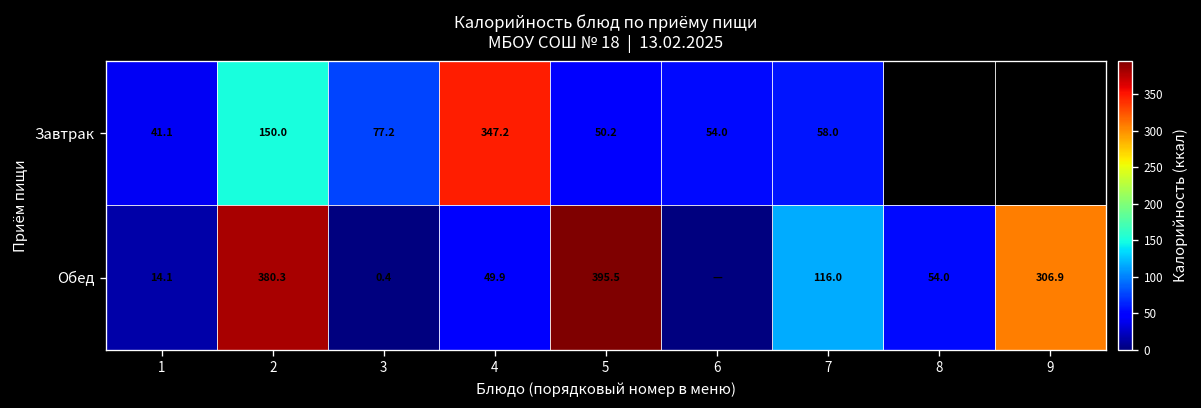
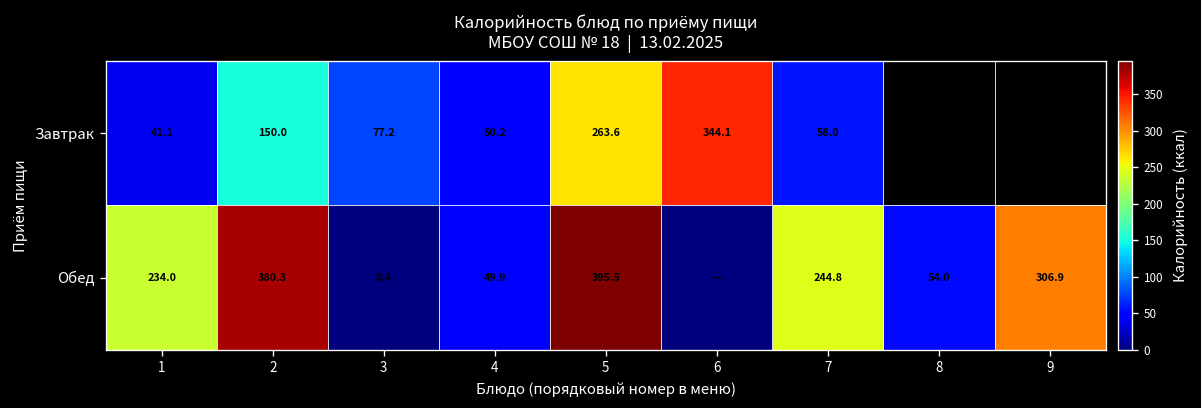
Завтрак, 4: 347.2 -> 50.2
Завтрак, 5: 50.2 -> 263.6
Завтрак, 6: 54.0 -> 344.1
Обед, 1: 14.1 -> 234.0
Обед, 7: 116.0 -> 244.8
